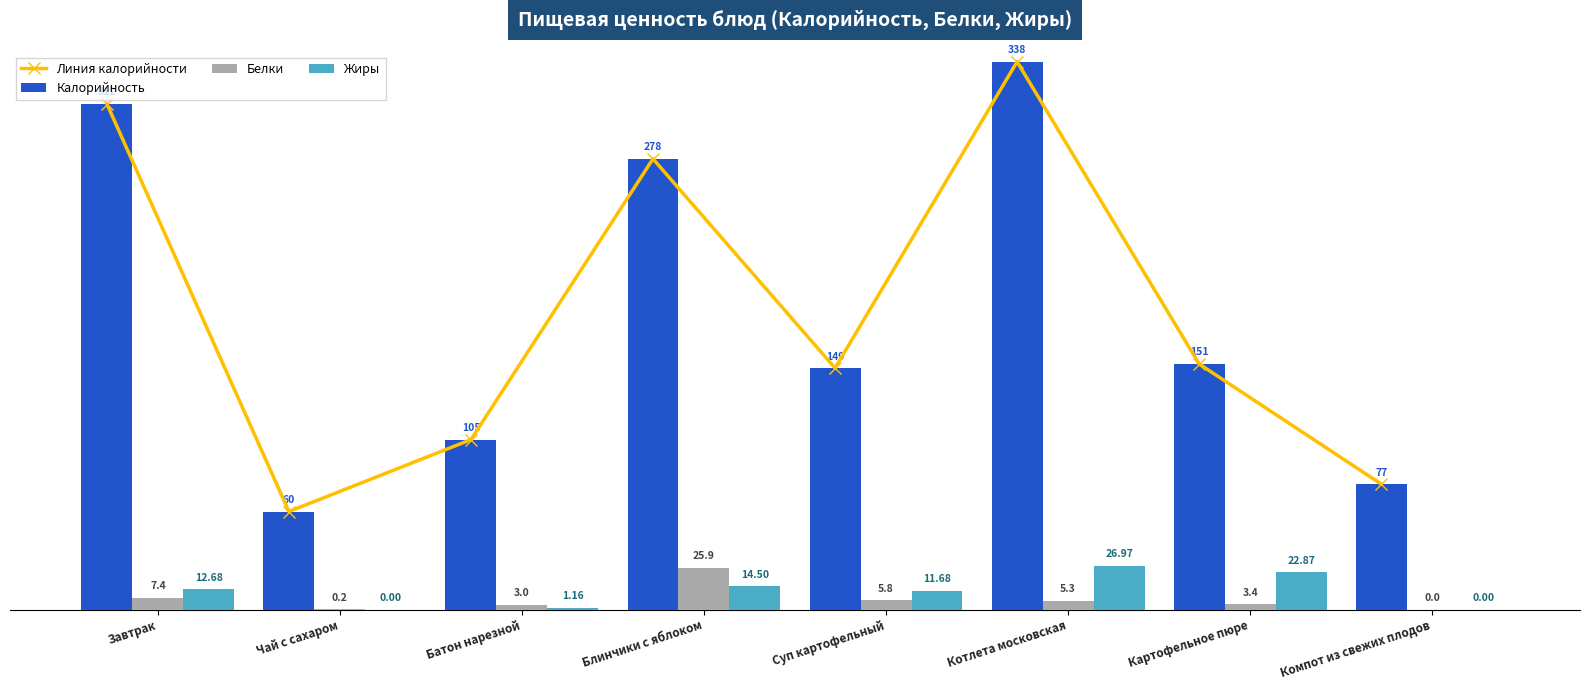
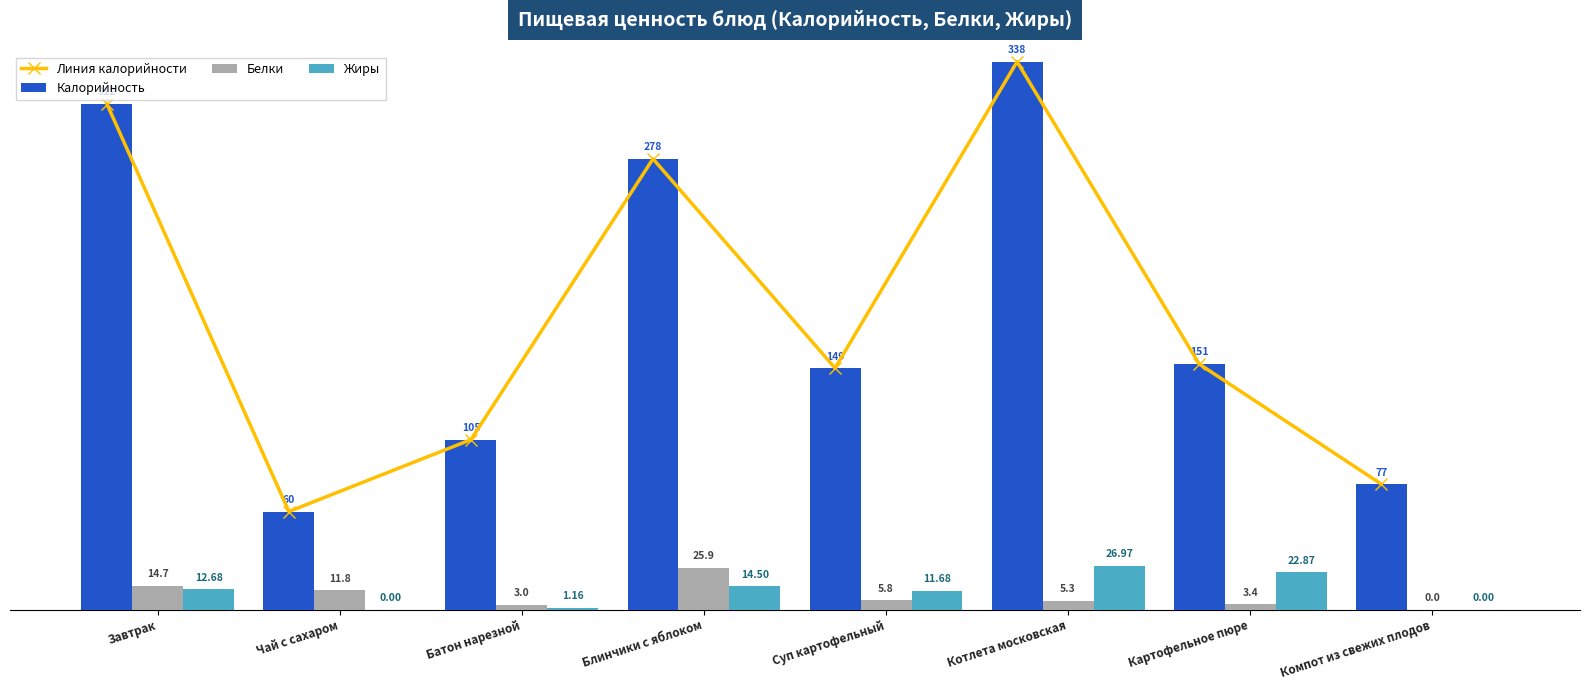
Белки, Завтрак: 7.4 -> 14.7
Белки, Чай с сахаром: 0.2 -> 11.8
